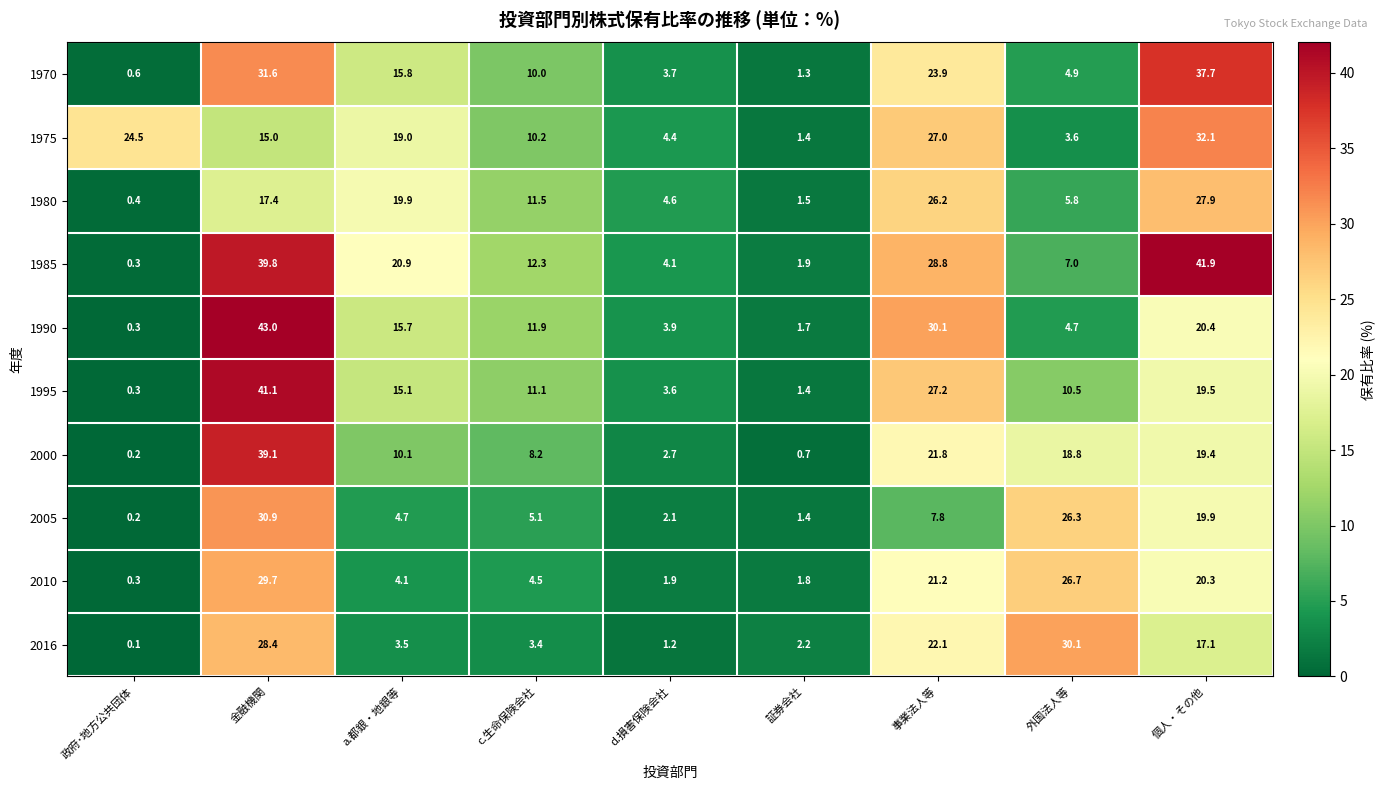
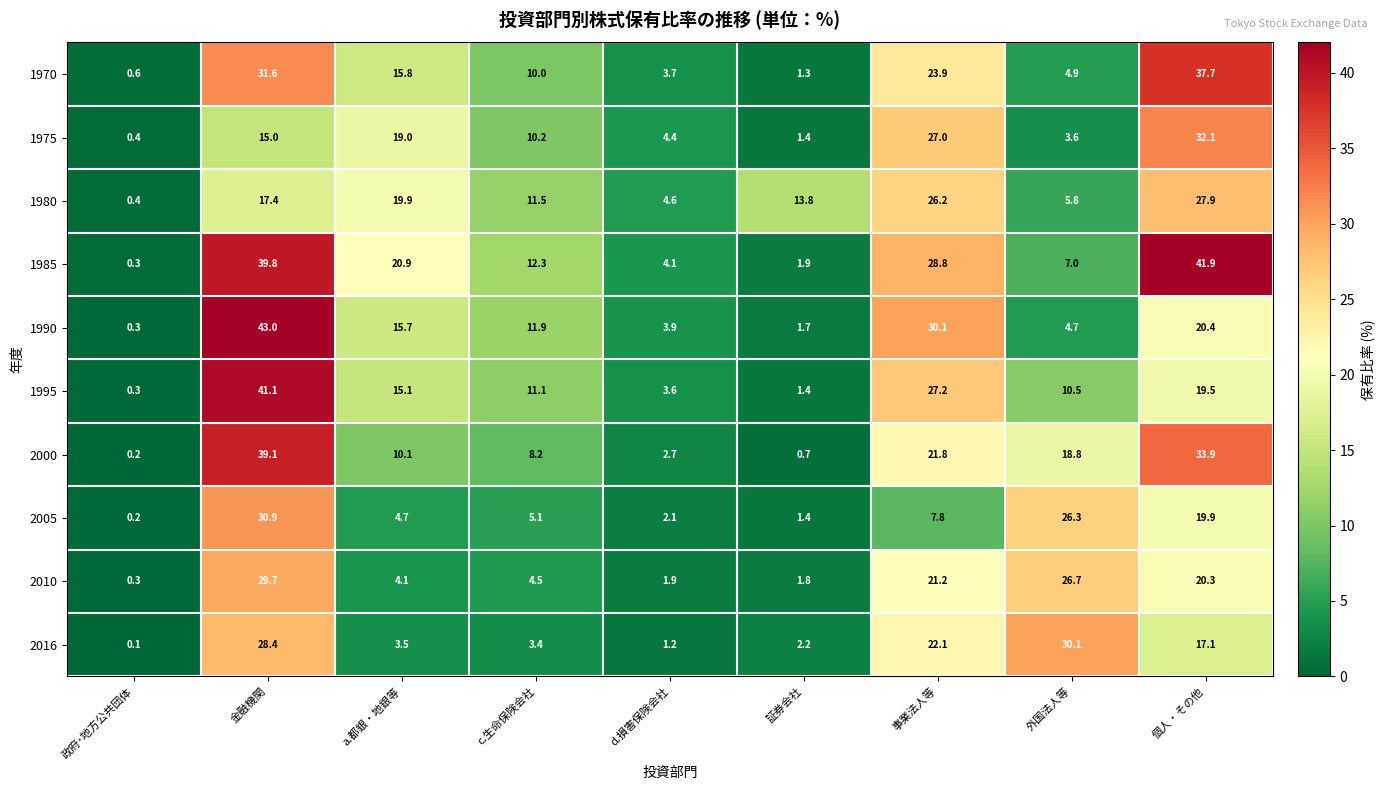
1975, 政府･地方公共団体: 24.5 -> 0.4
1980, 証券会社: 1.5 -> 13.8
2000, 個人・その他: 19.4 -> 33.9
